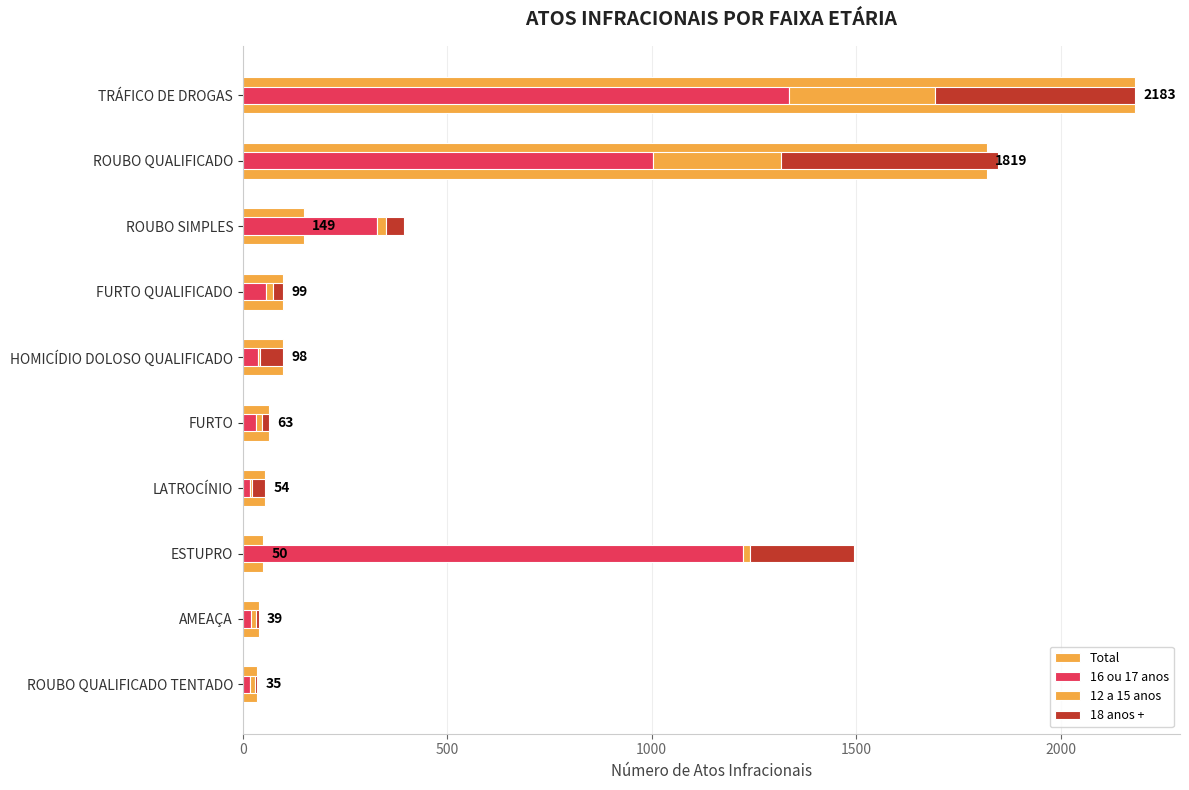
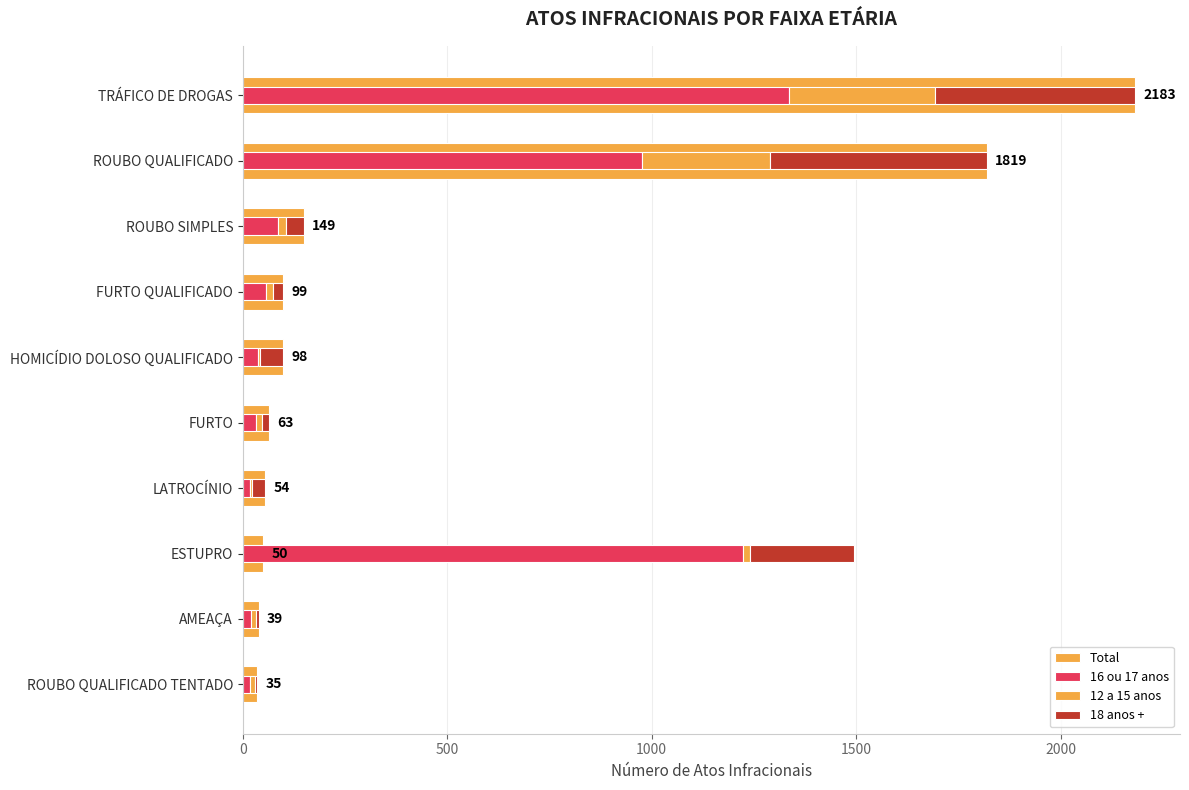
16 ou 17 anos, ROUBO QUALIFICADO: 1000 -> 980
16 ou 17 anos, ROUBO SIMPLES: 330 -> 90
